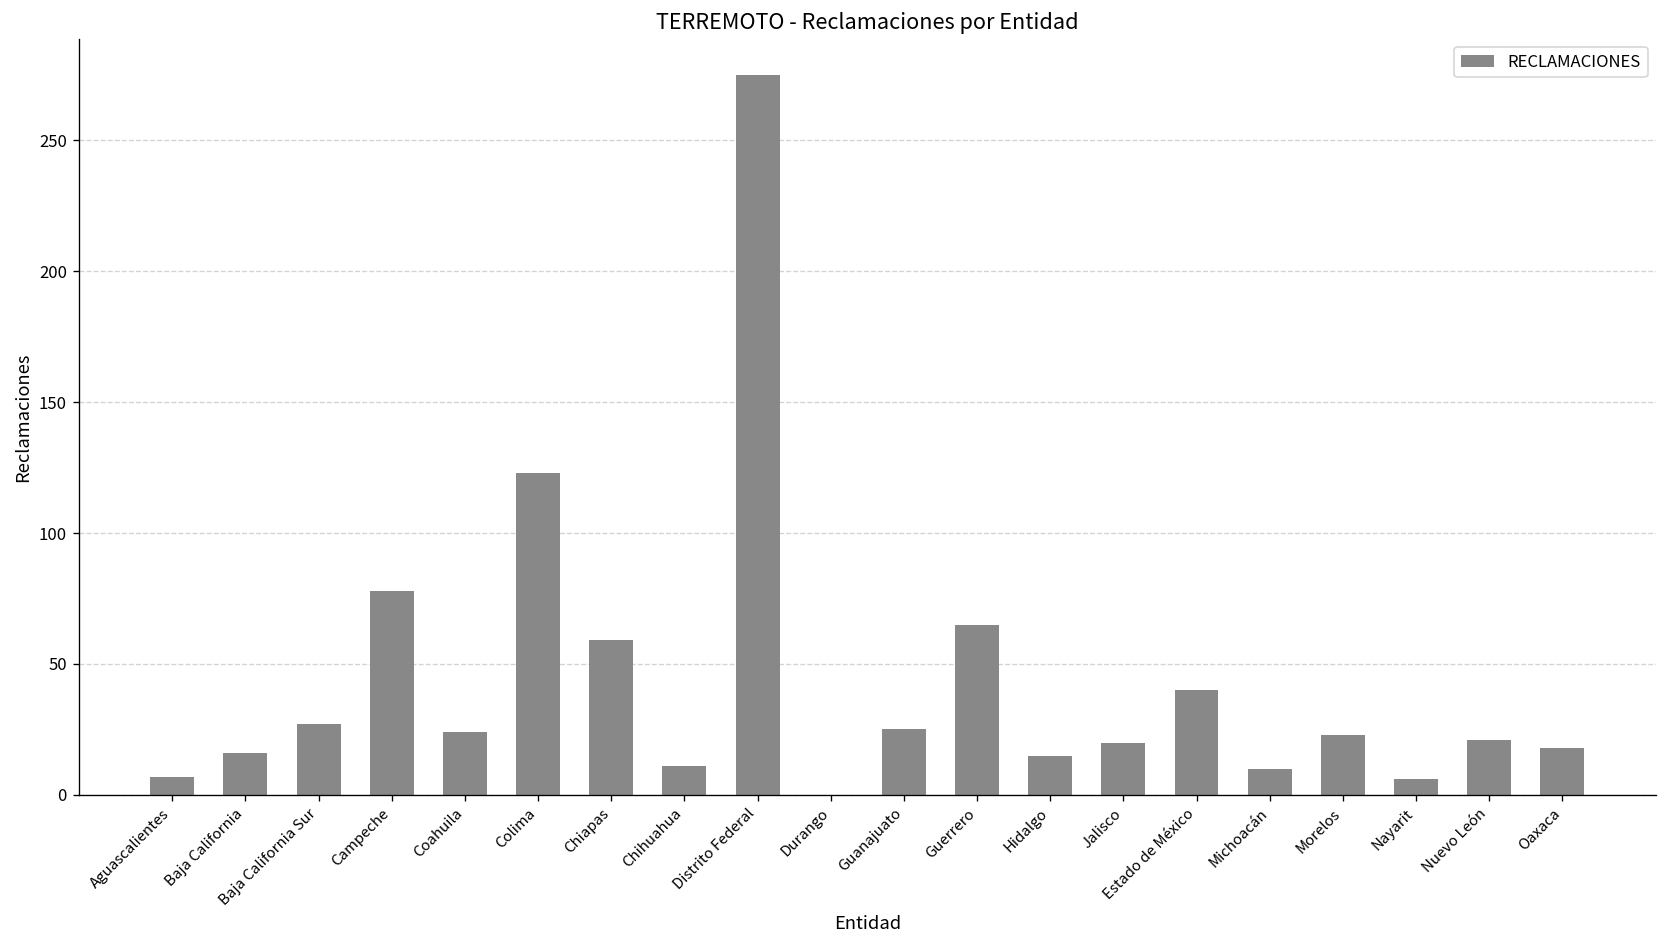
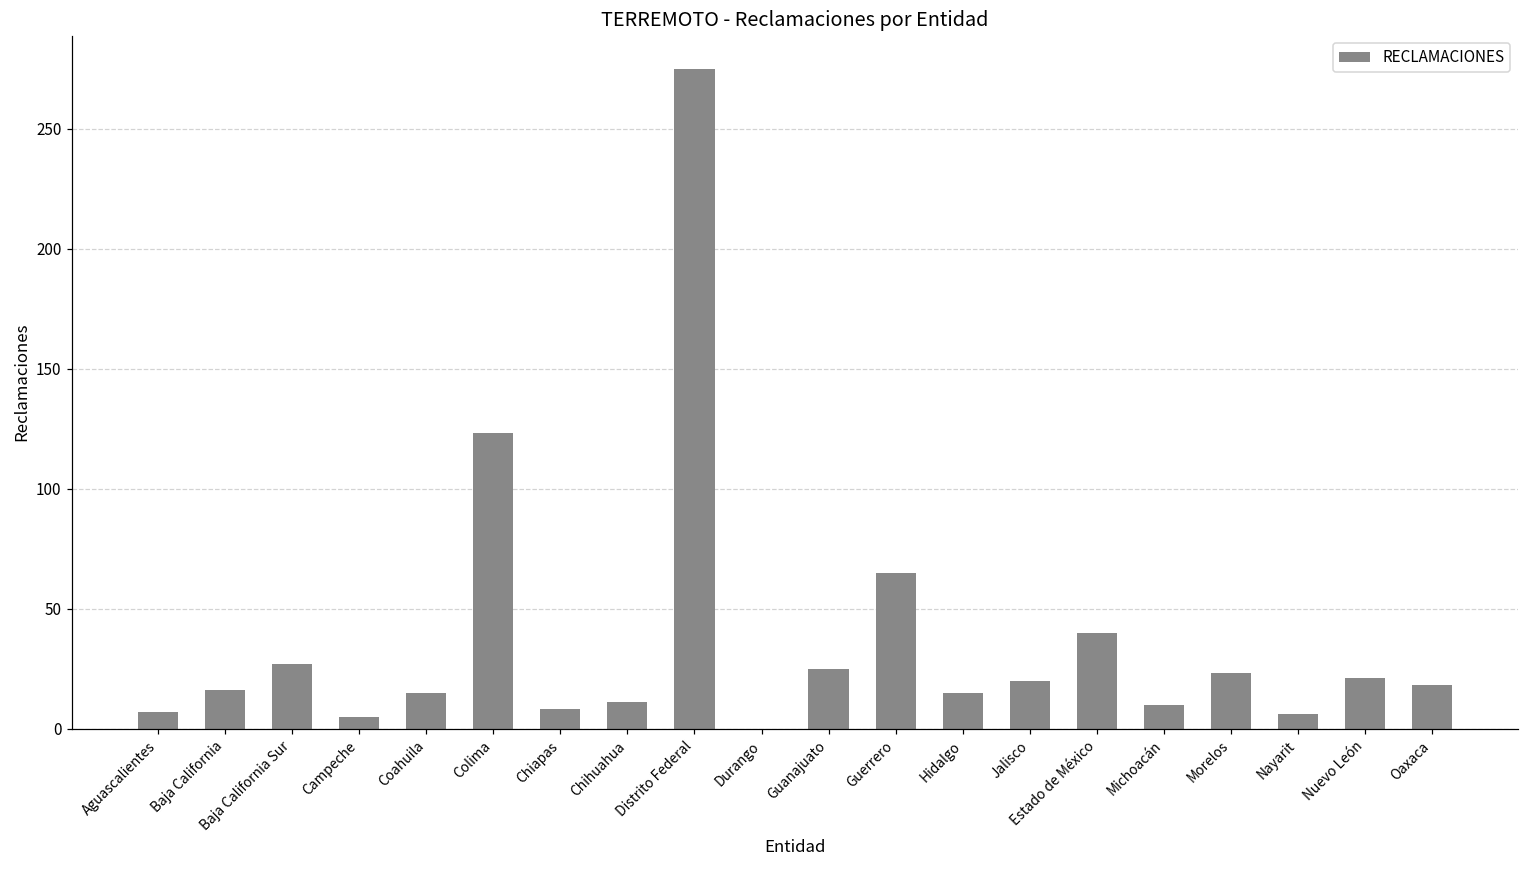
Campeche: 78 -> 5
Coahuila: 24 -> 15
Chiapas: 59 -> 8
